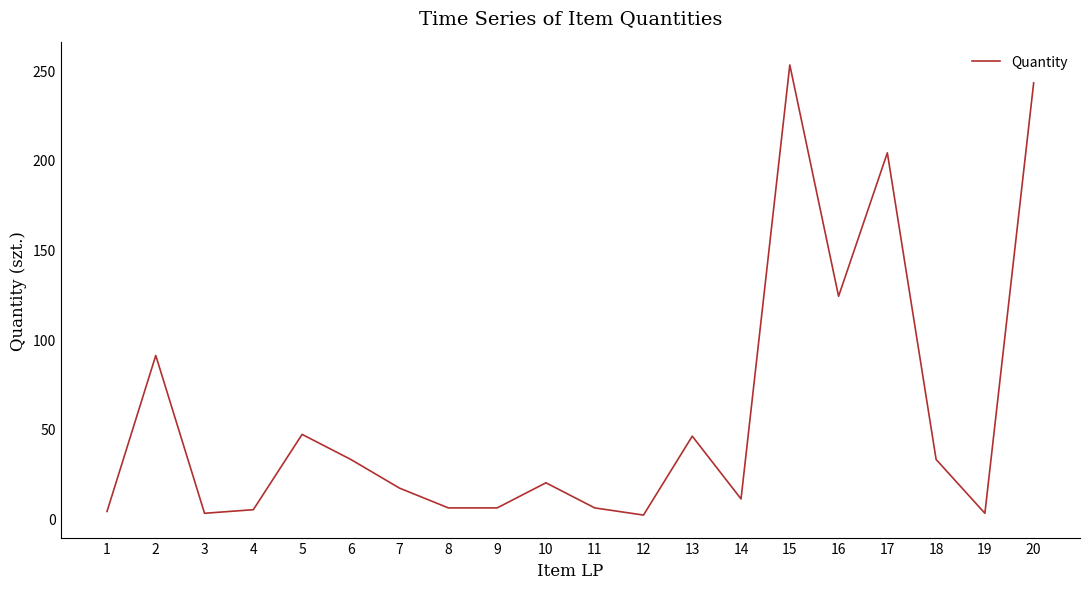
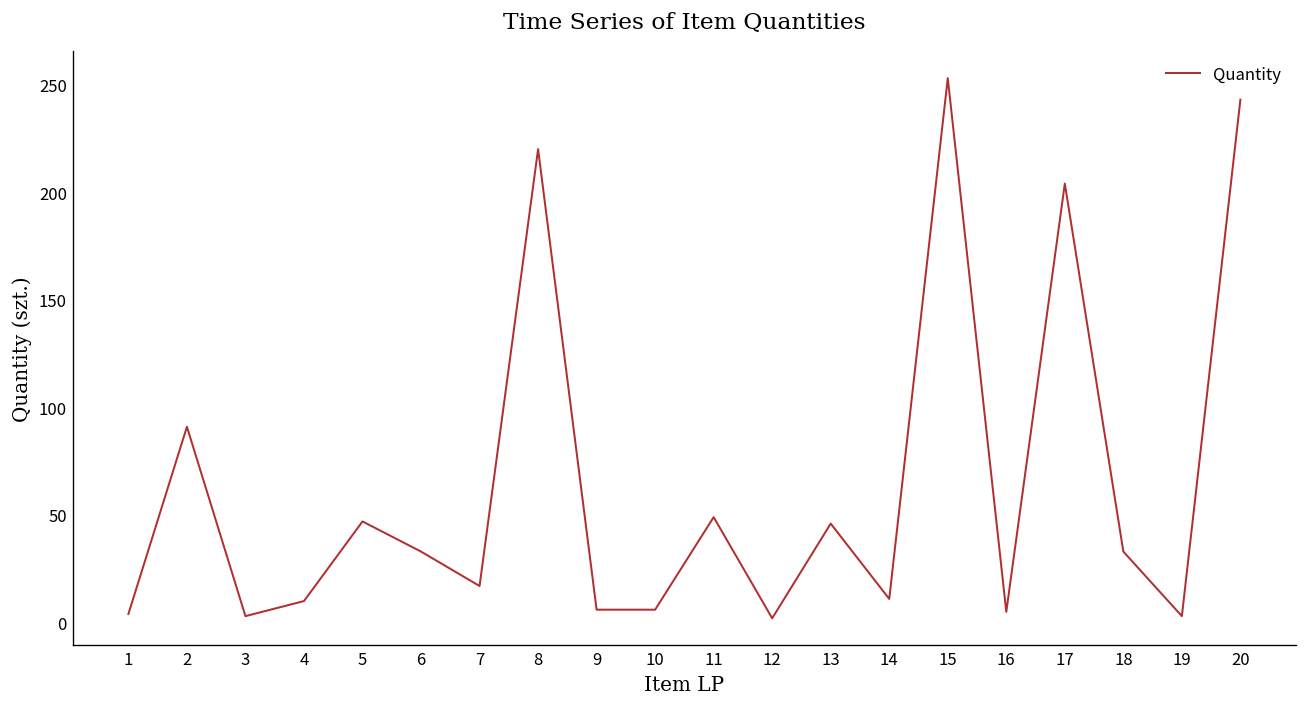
4: 5 -> 10
8: 6 -> 220
10: 20 -> 6
11: 6 -> 49
16: 124 -> 5
